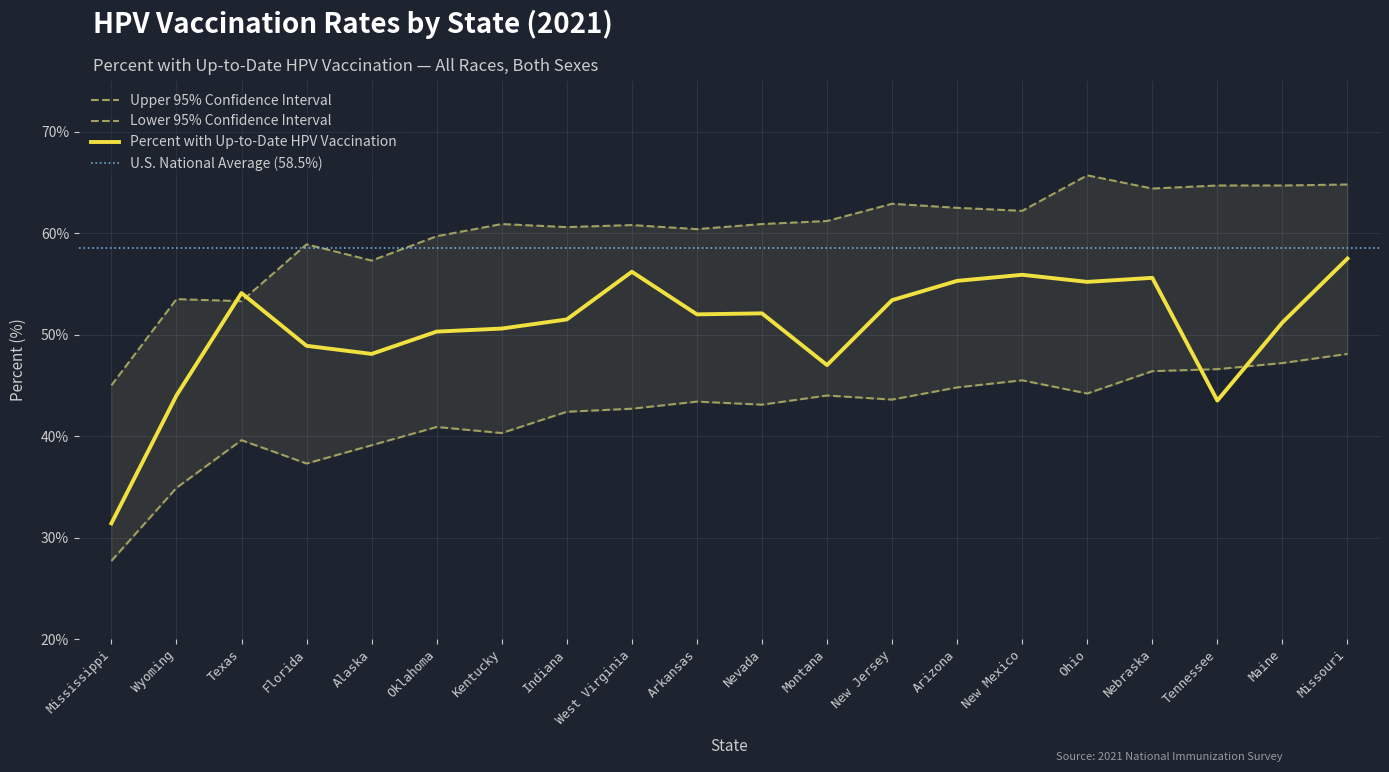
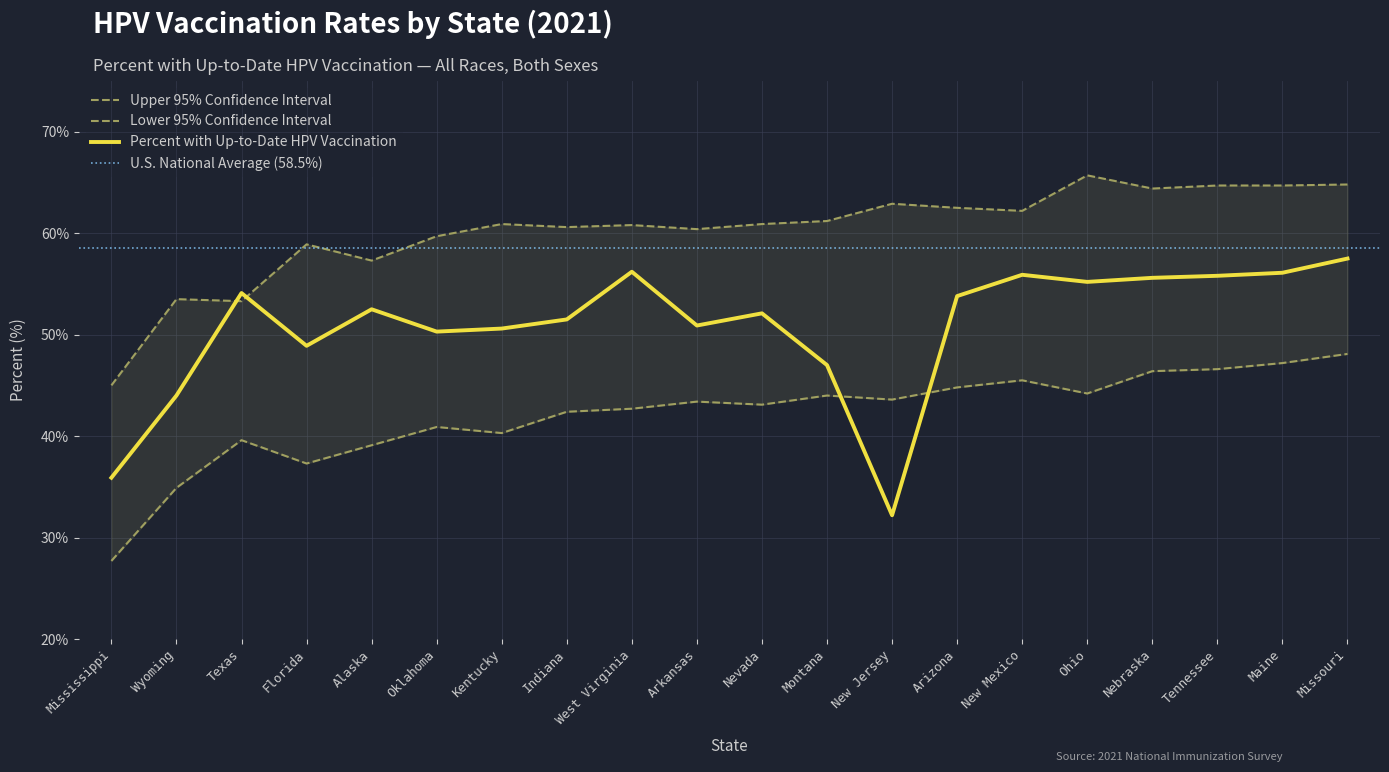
Percent with Up-to-Date HPV Vaccination, Mississippi: 31.4% -> 35.9%
Percent with Up-to-Date HPV Vaccination, Alaska: 48.1% -> 52.5%
Percent with Up-to-Date HPV Vaccination, Arkansas: 52.0% -> 50.9%
Percent with Up-to-Date HPV Vaccination, New Jersey: 53.4% -> 32.2%
Percent with Up-to-Date HPV Vaccination, Arizona: 55.3% -> 53.8%
Percent with Up-to-Date HPV Vaccination, Tennessee: 43.5% -> 55.8%
Percent with Up-to-Date HPV Vaccination, Maine: 51.2% -> 56.1%
